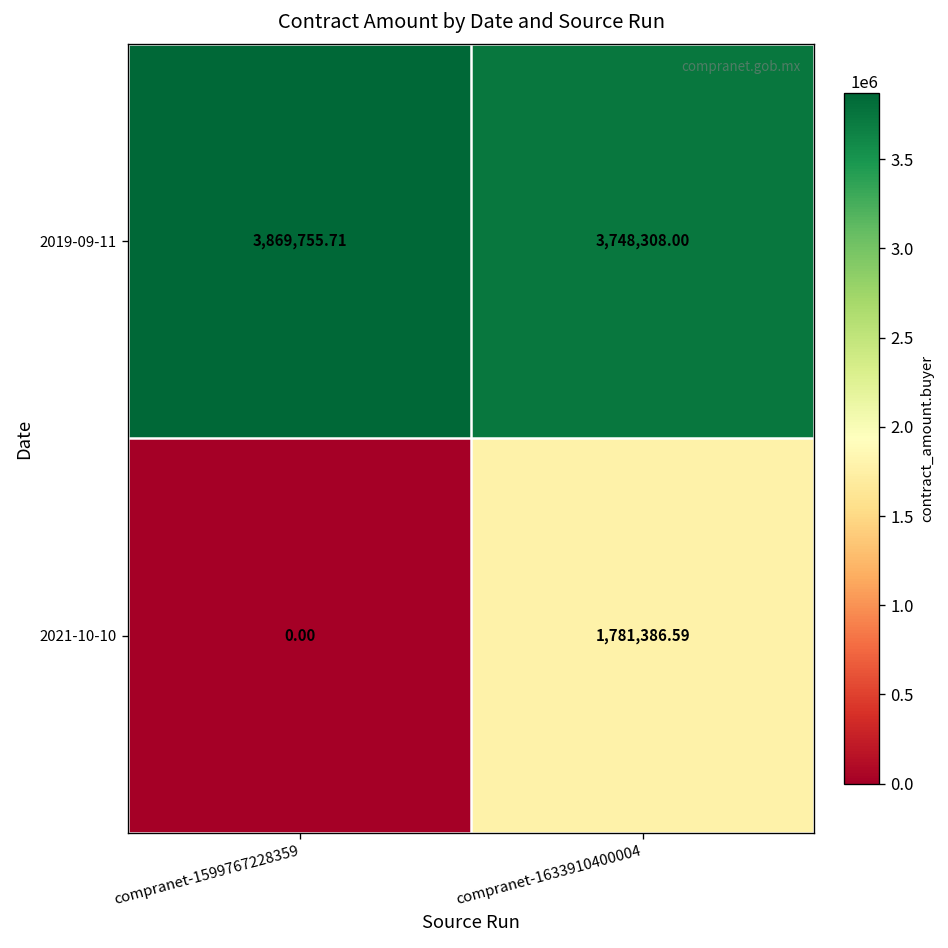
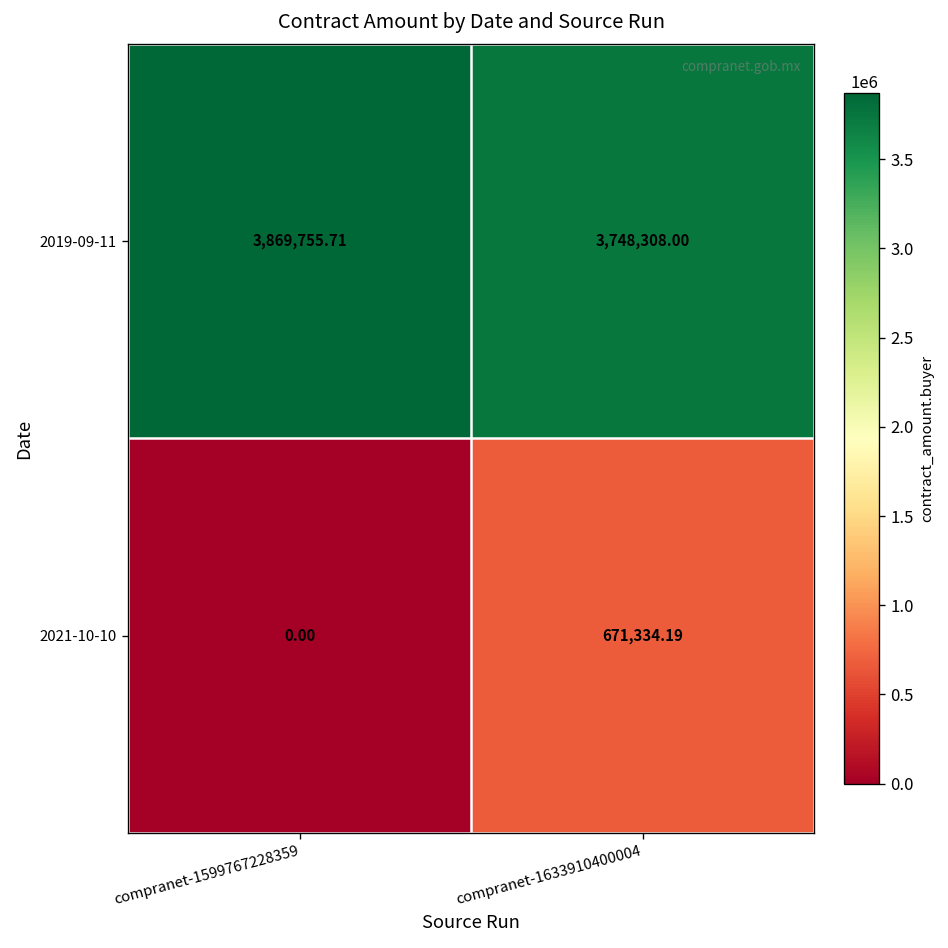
2021-10-10, compranet-1633910400004: 1,781,386.59 -> 671,334.19
